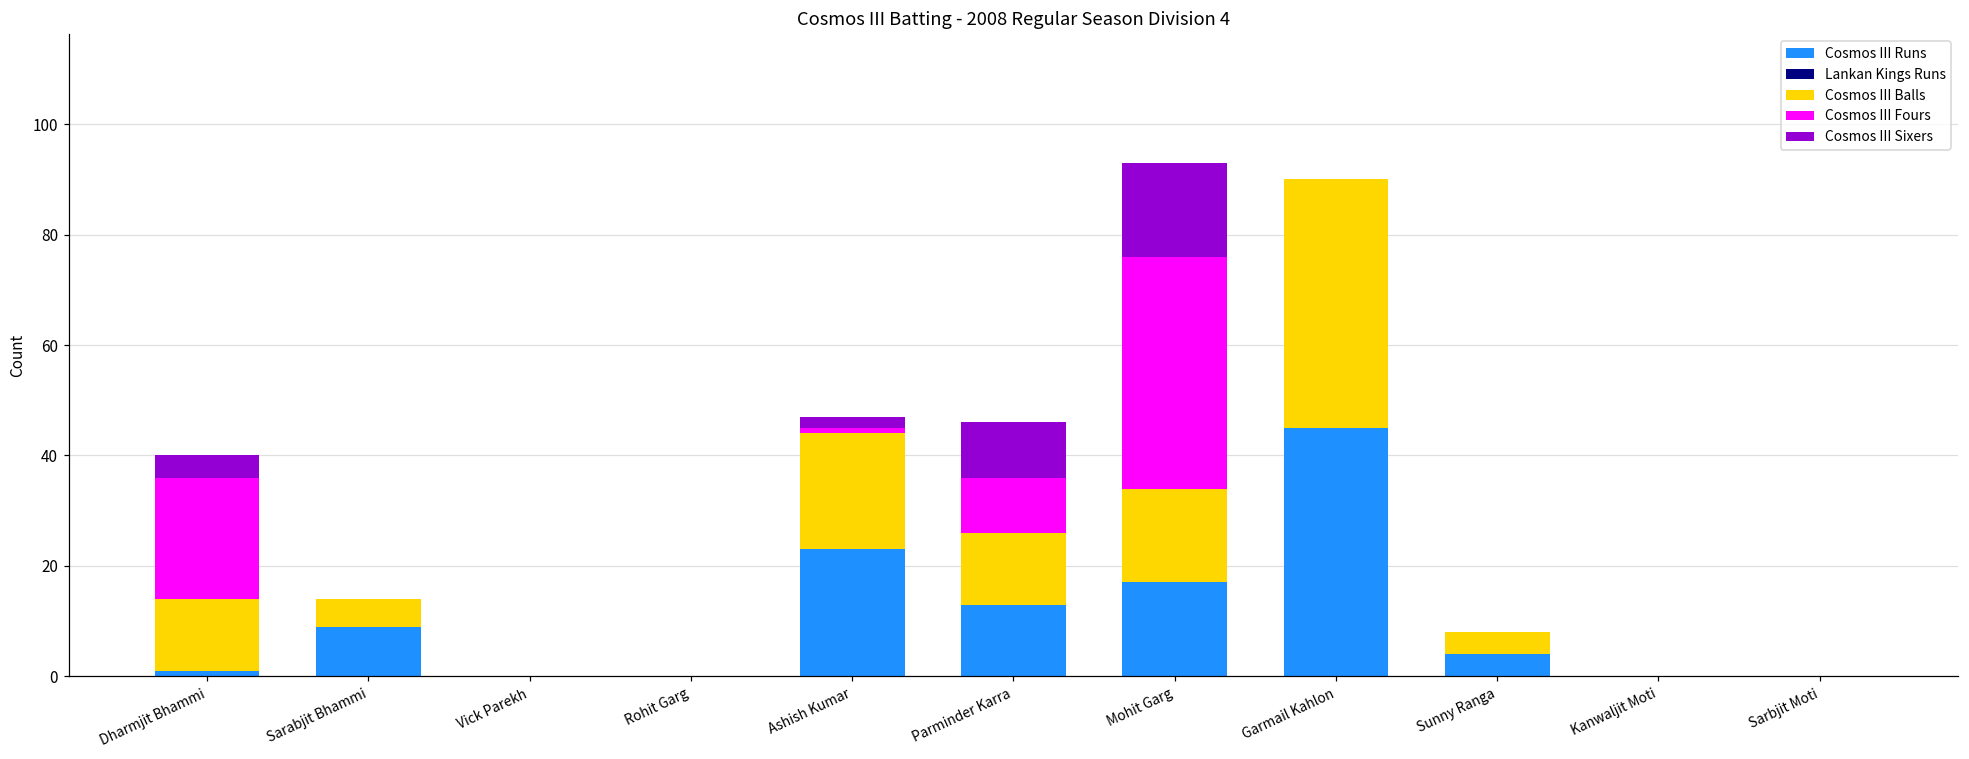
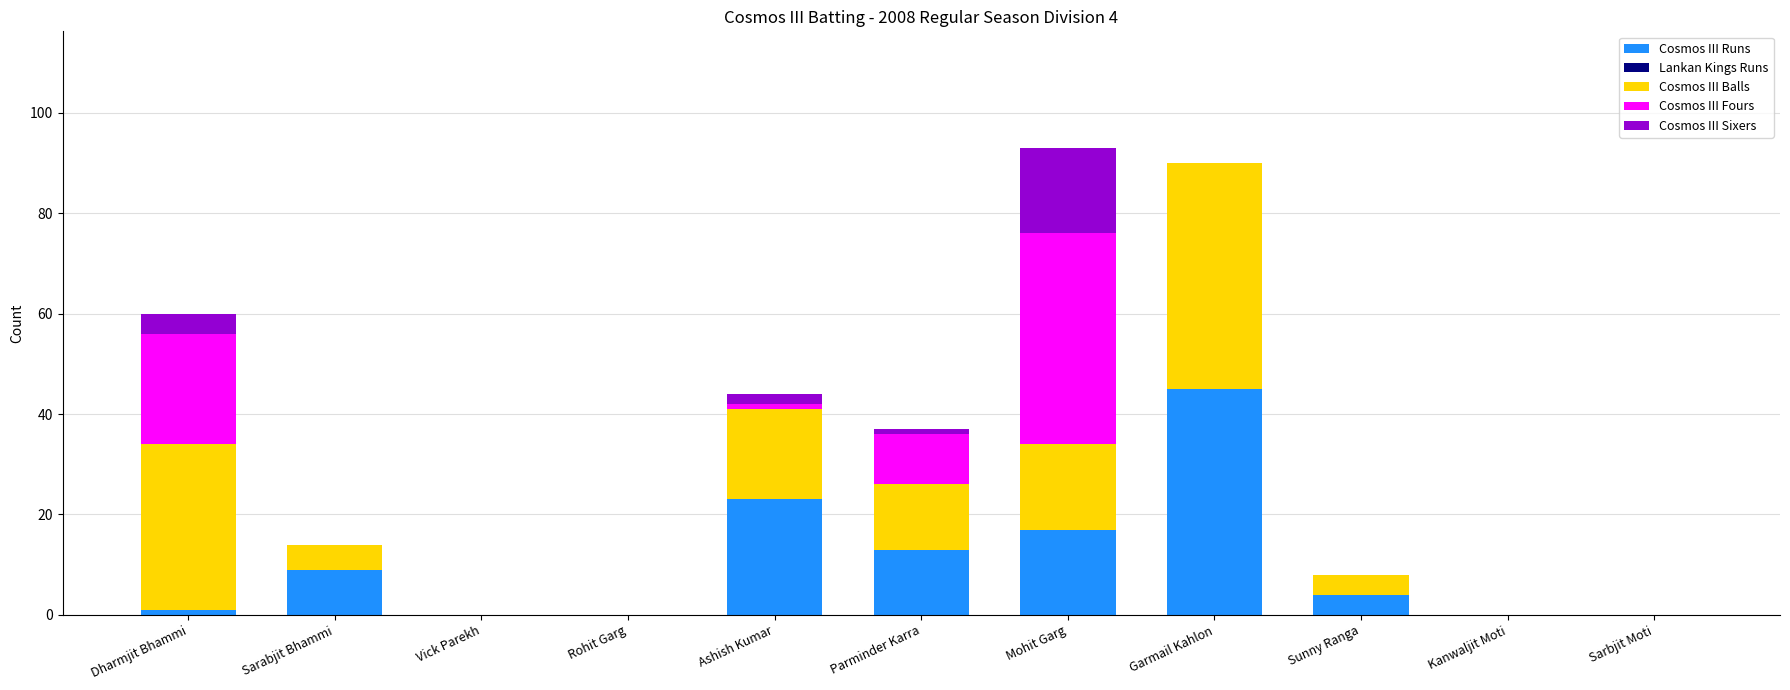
Cosmos III Balls, Dharmjit Bhammi: 13 -> 33
Cosmos III Balls, Ashish Kumar: 21 -> 18
Cosmos III Sixers, Parminder Karra: 10 -> 1
